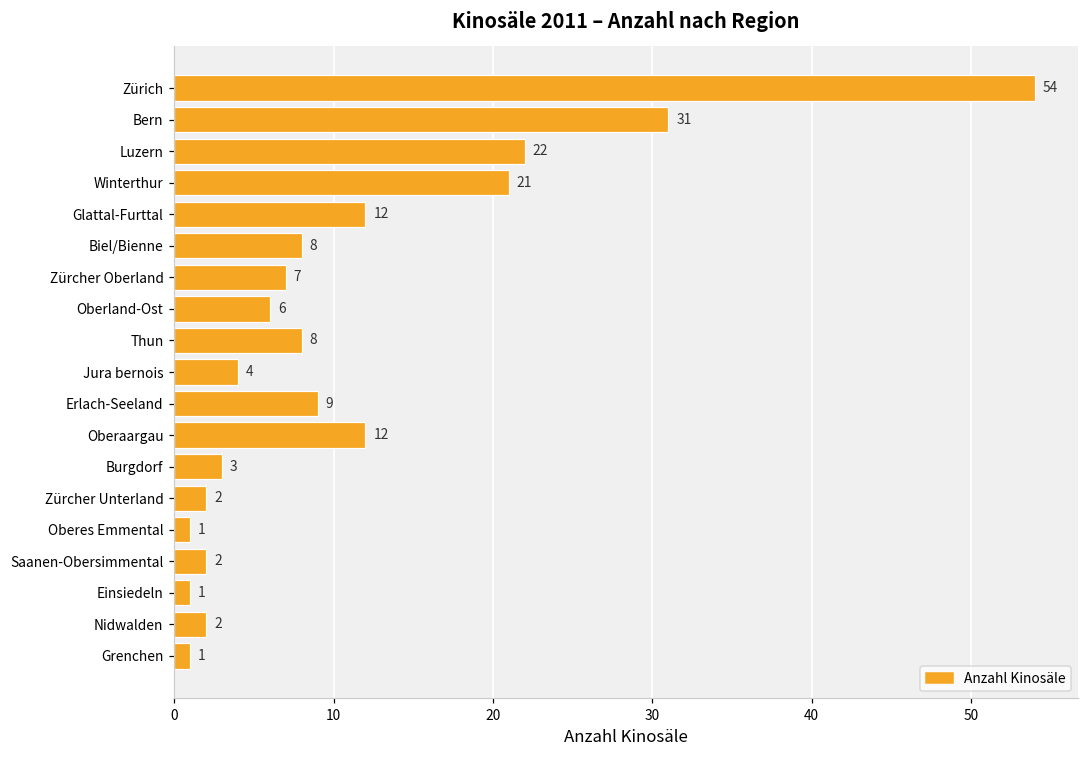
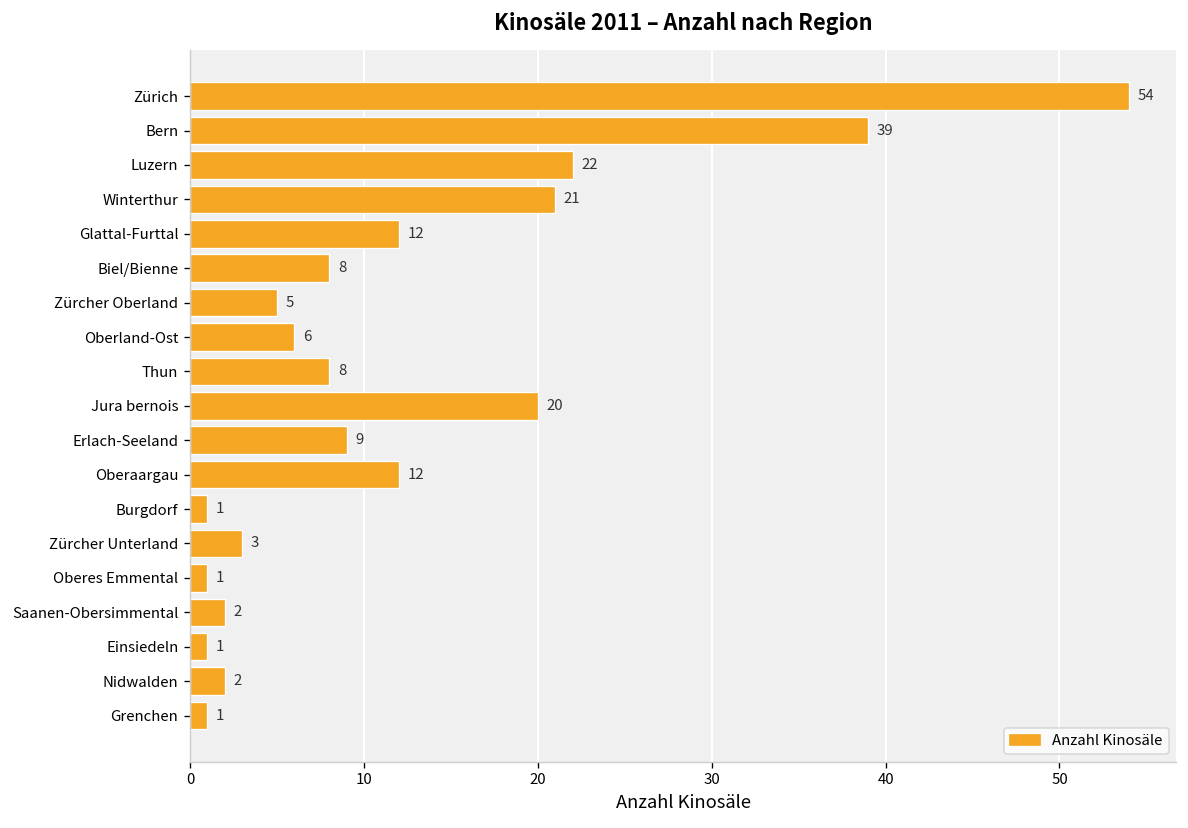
Bern: 31 -> 39
Zürcher Oberland: 7 -> 5
Jura bernois: 4 -> 20
Burgdorf: 3 -> 1
Zürcher Unterland: 2 -> 3
